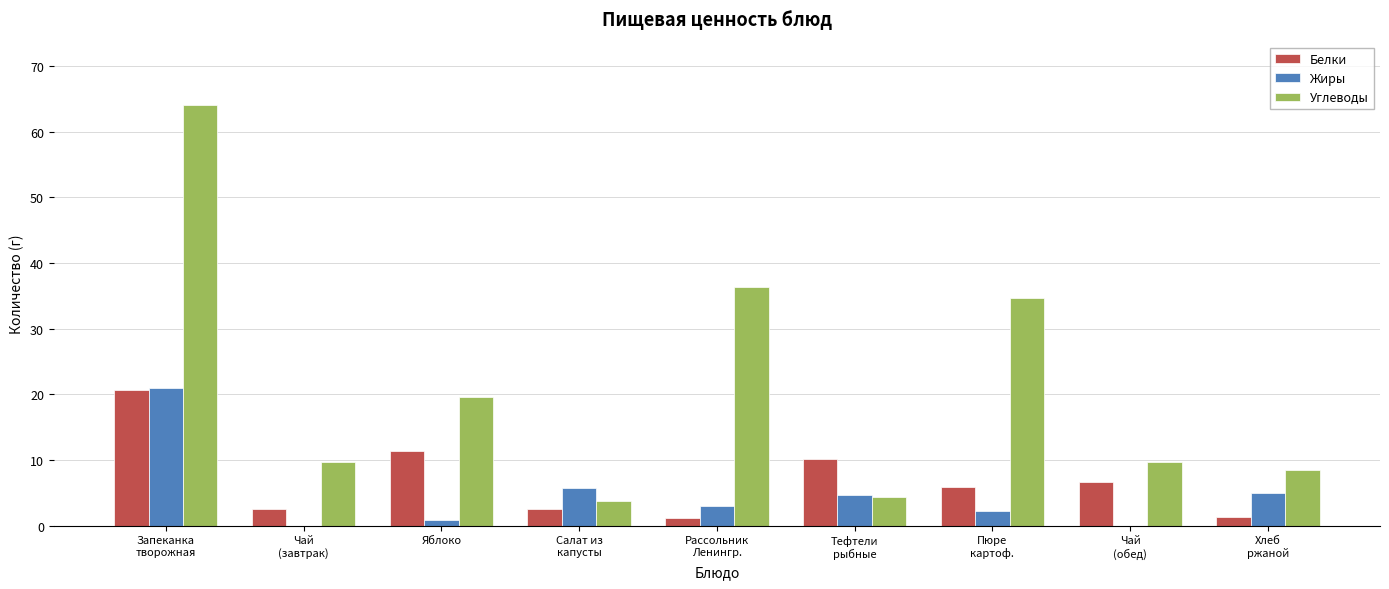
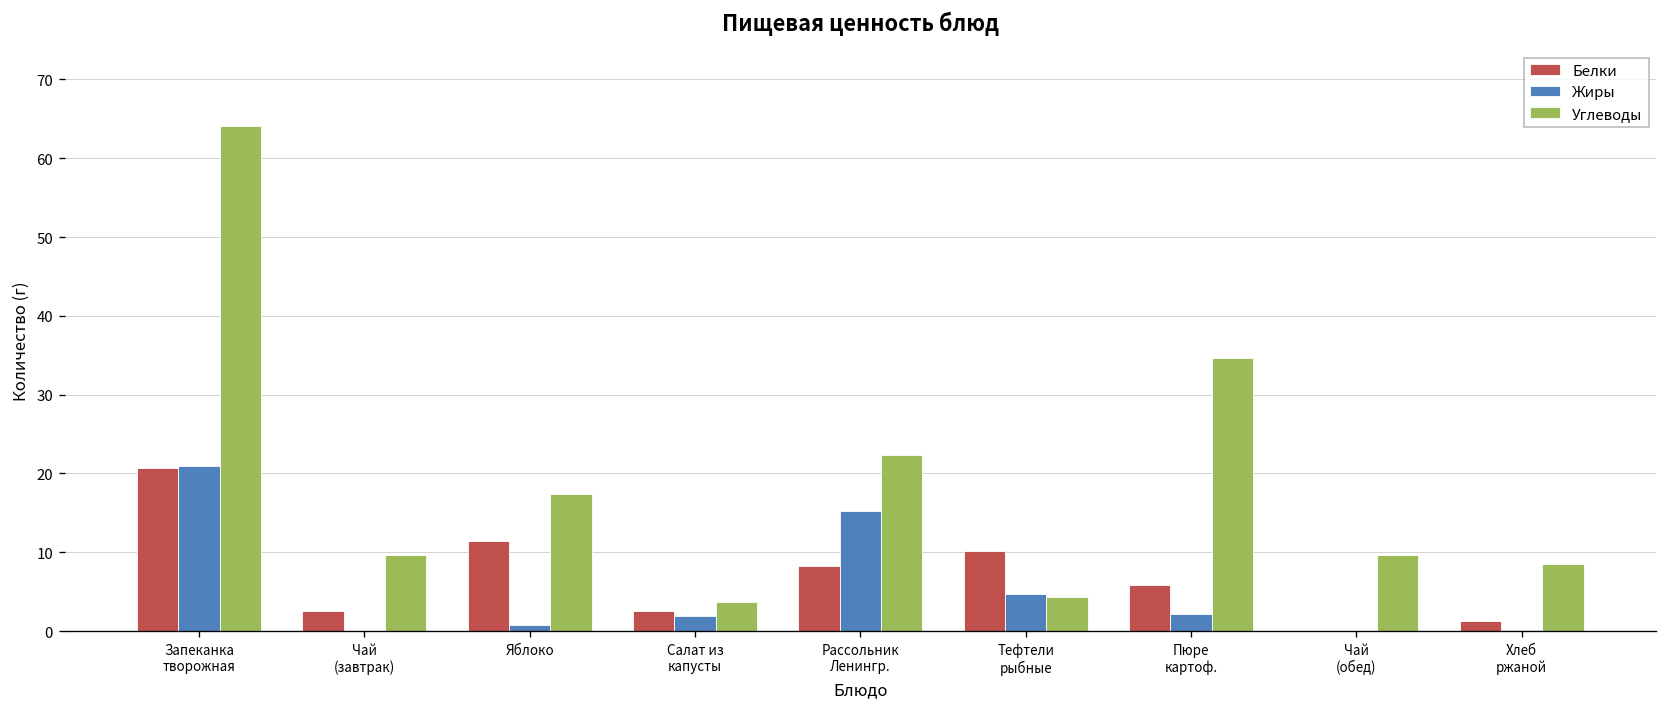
Углеводы, Яблоко: 20 -> 17
Жиры, Салат из капусты: 6 -> 2
Белки, Рассольник Ленингр.: 1 -> 8
Жиры, Рассольник Ленингр.: 3 -> 15
Углеводы, Рассольник Ленингр.: 36 -> 22
Белки, Чай (обед): 7 -> 0
Жиры, Хлеб ржаной: 5 -> 0
